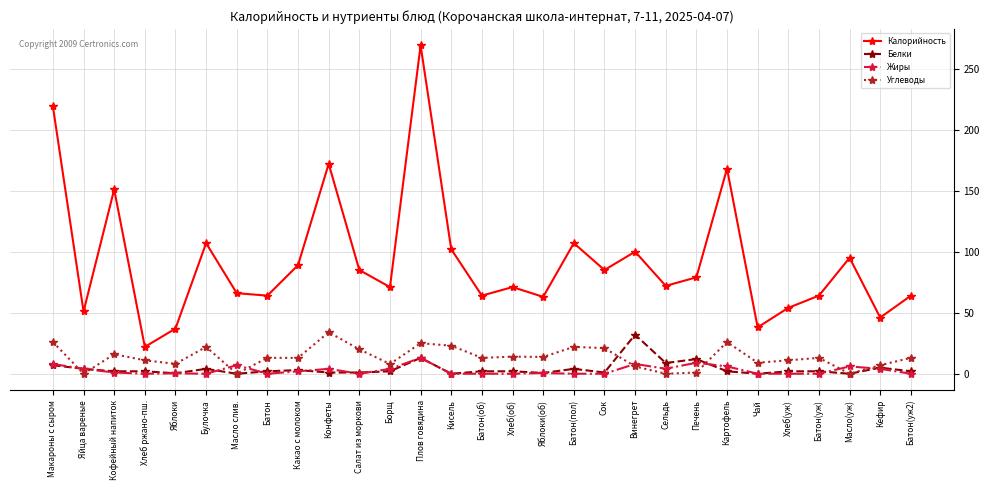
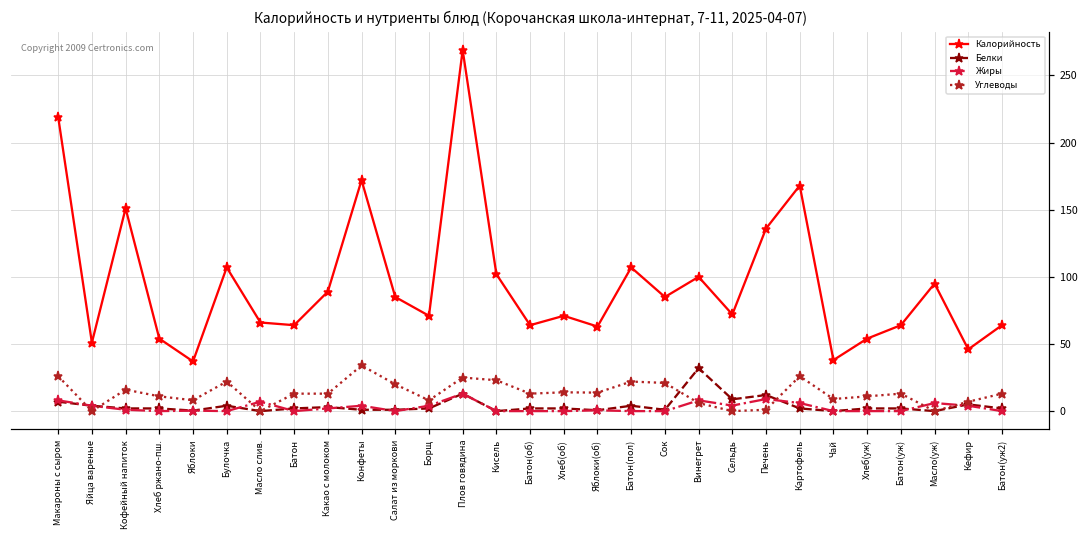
Калорийность, Хлеб ржано-пш.: 22 -> 54
Калорийность, Печень: 79 -> 136
